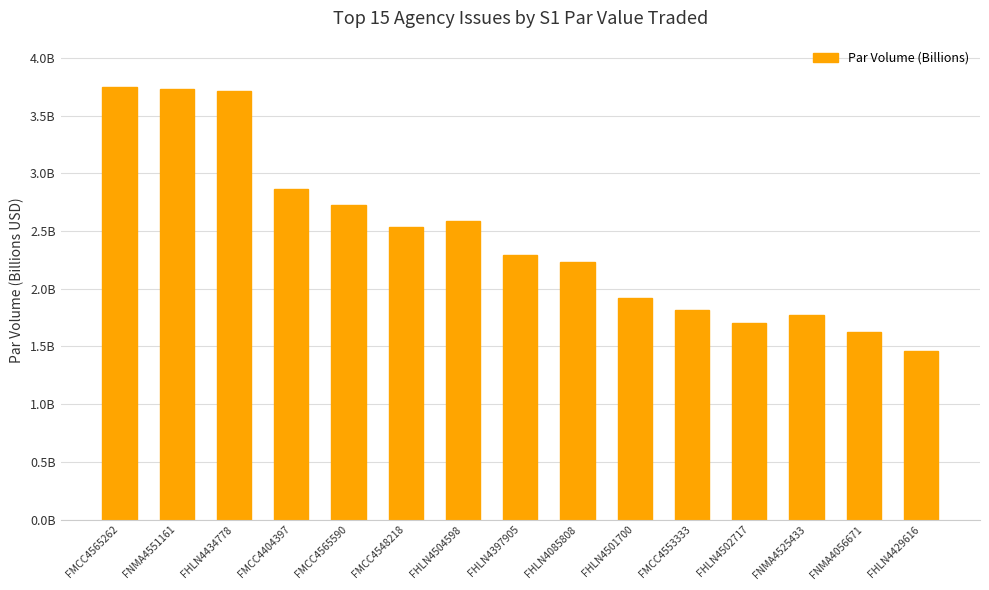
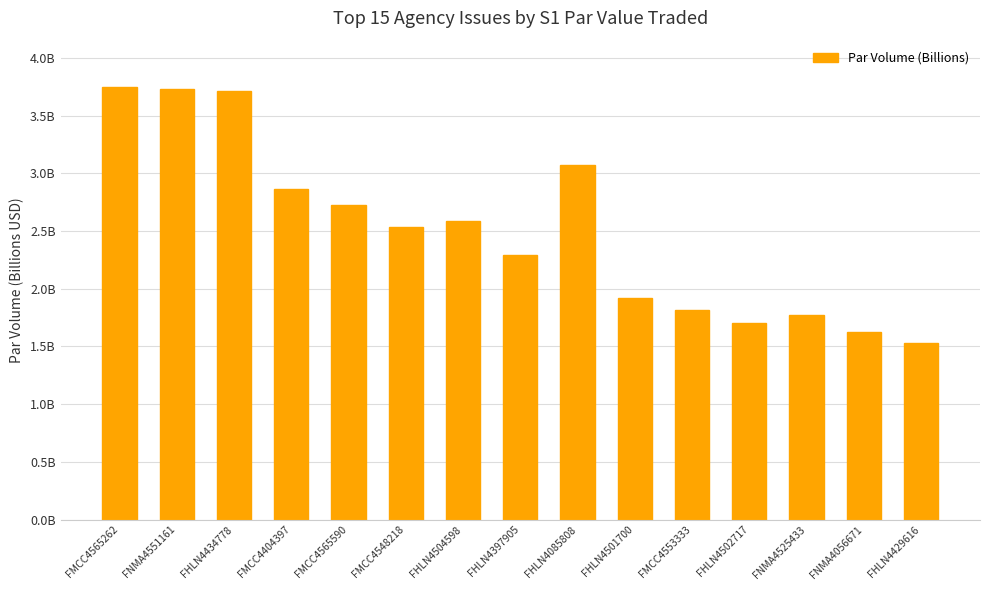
FHLN4085808: 2240000000 -> 3080000000
FHLN4429616: 1460000000 -> 1530000000
